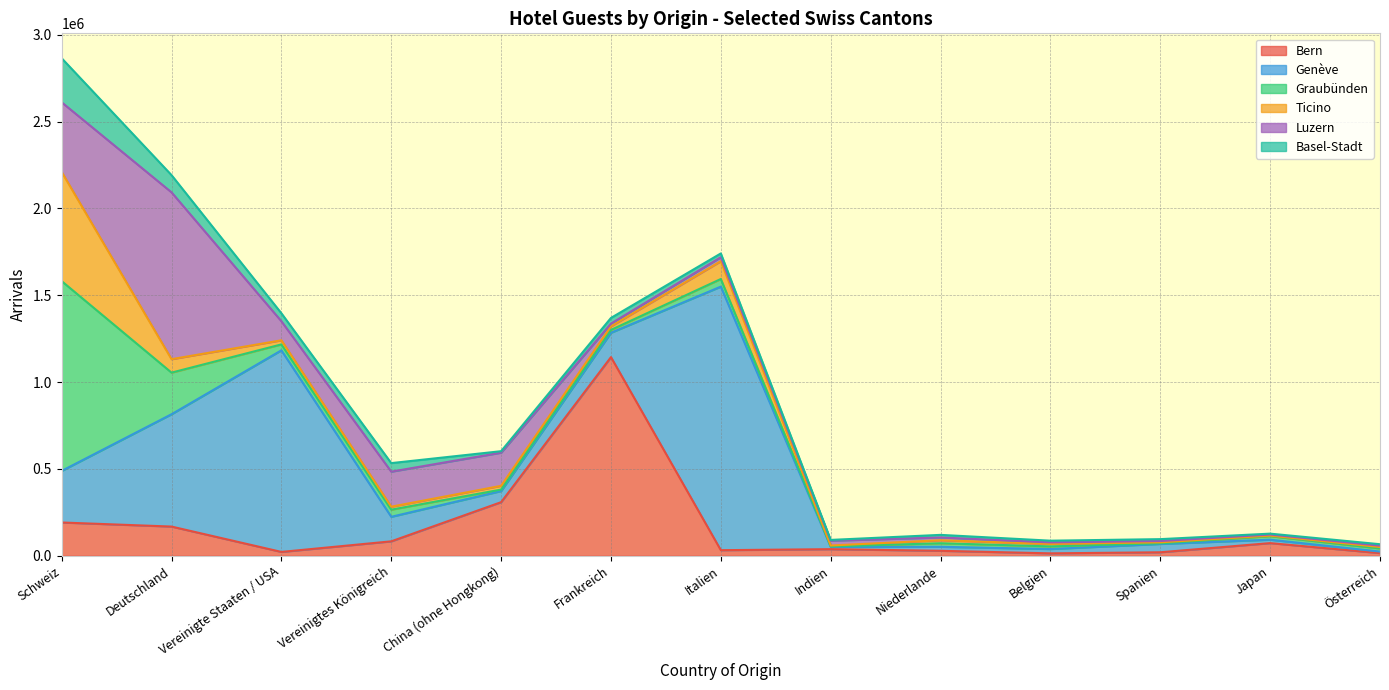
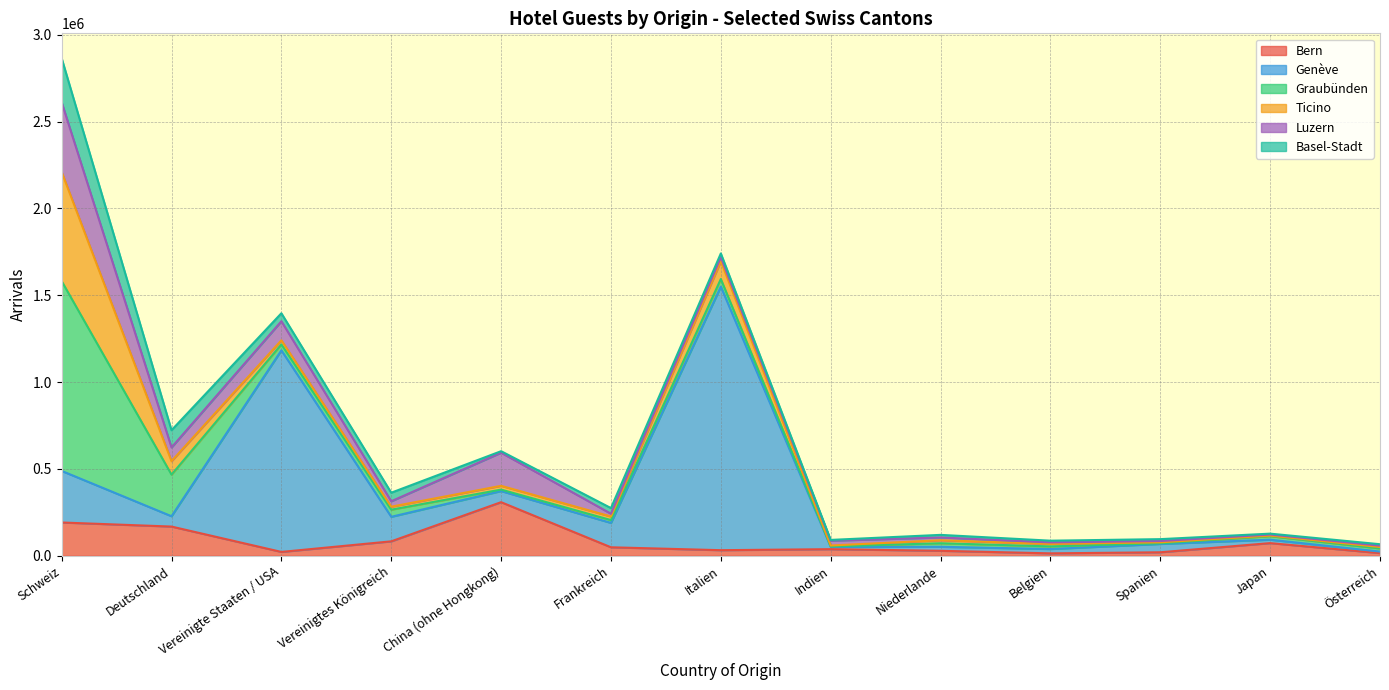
Genève, Deutschland: 650000 -> 60000
Luzern, Deutschland: 960000 -> 80000
Luzern, Vereinigtes Königreich: 200000 -> 30000
Bern, Frankreich: 1140000 -> 50000
